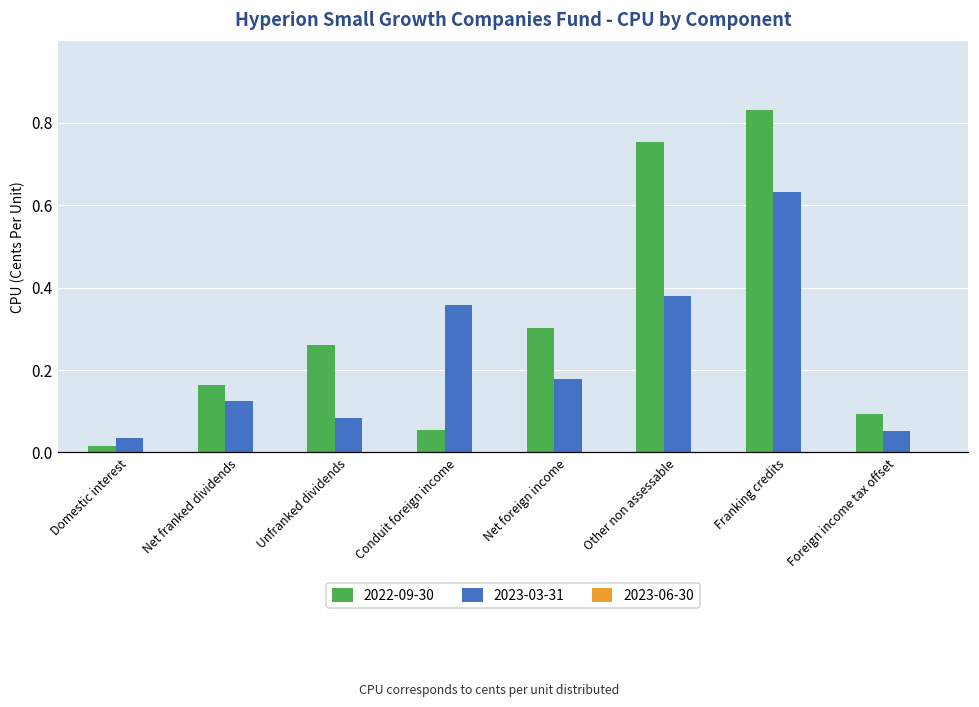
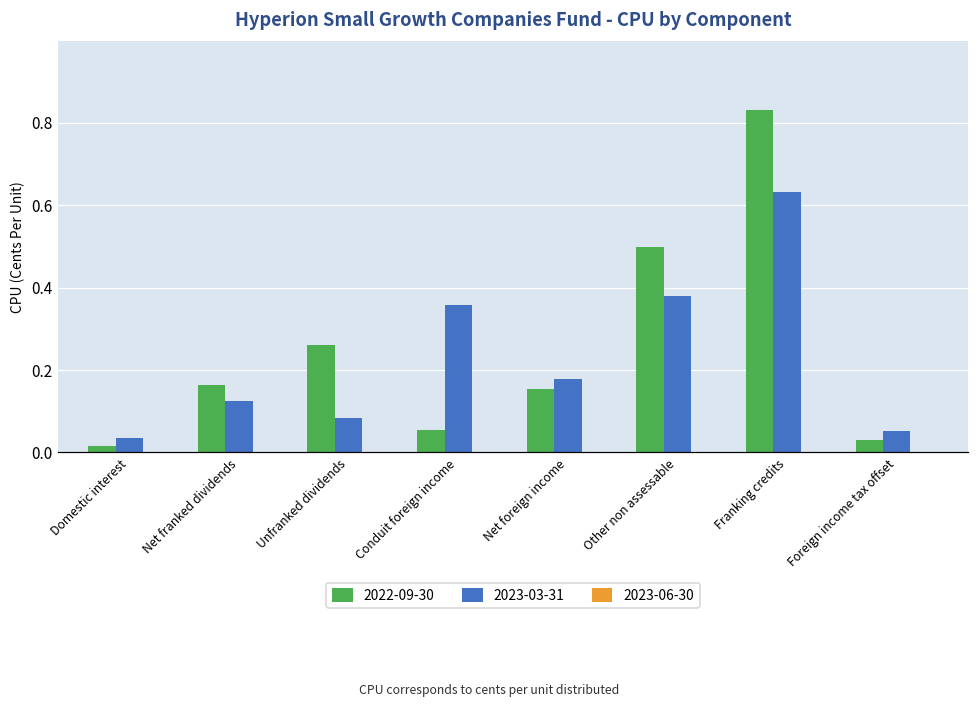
2022-09-30, Net foreign income: 0.30 -> 0.15
2022-09-30, Other non assessable: 0.75 -> 0.50
2022-09-30, Foreign income tax offset: 0.09 -> 0.03
